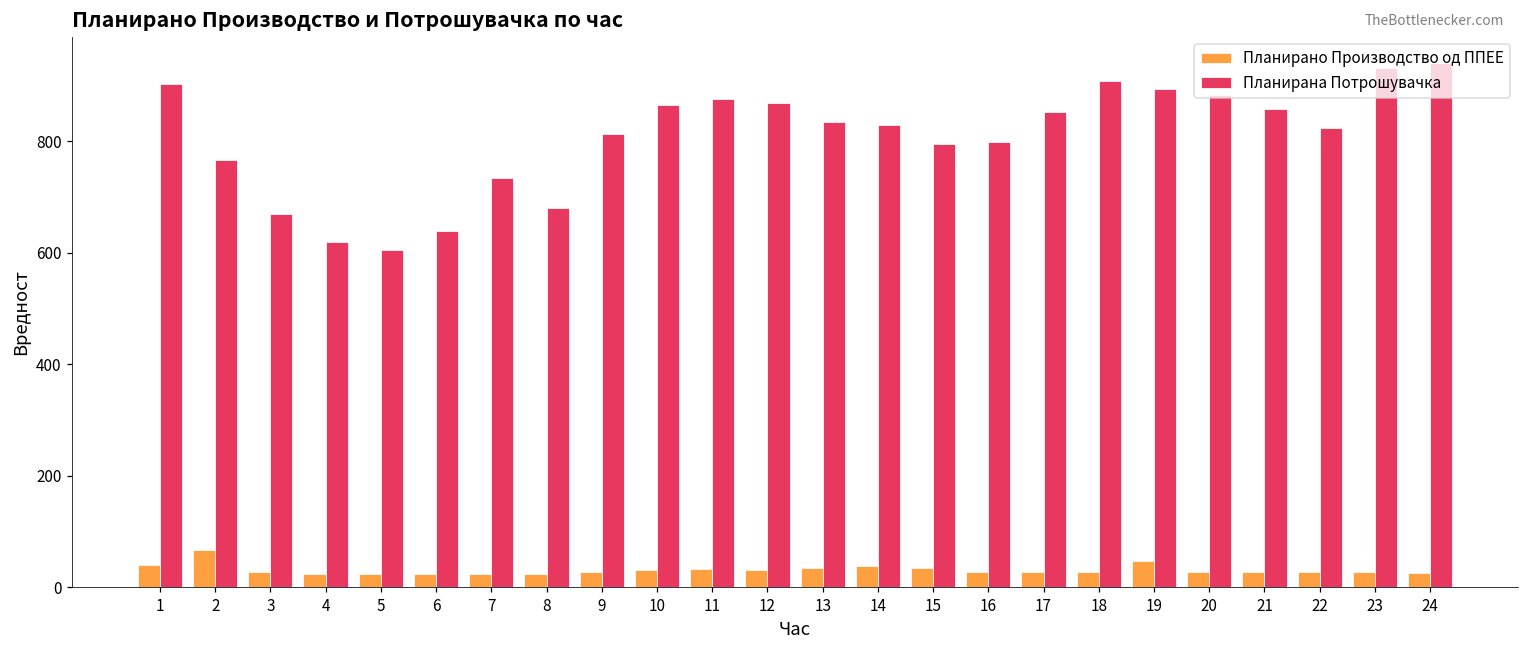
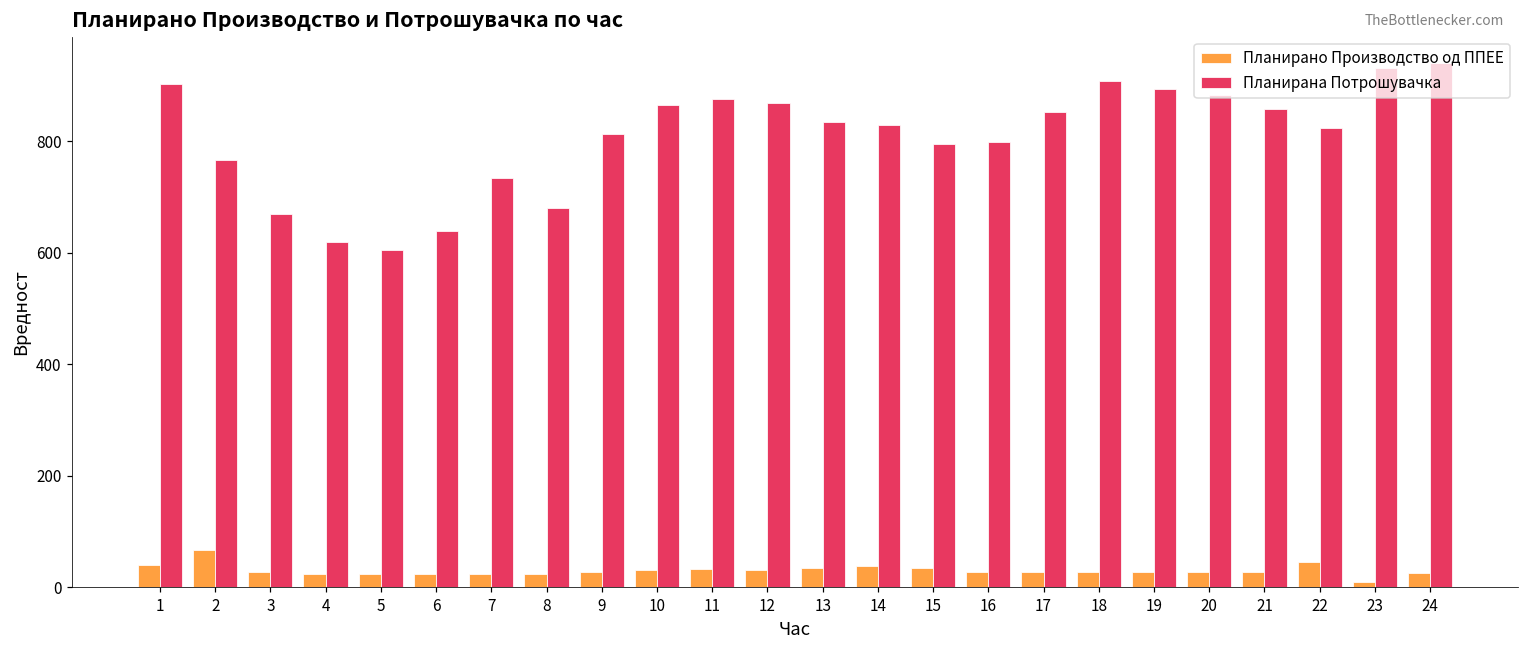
Планирано Производство од ППЕЕ, 19: 50 -> 30
Планирано Производство од ППЕЕ, 22: 30 -> 40
Планирано Производство од ППЕЕ, 23: 30 -> 10
